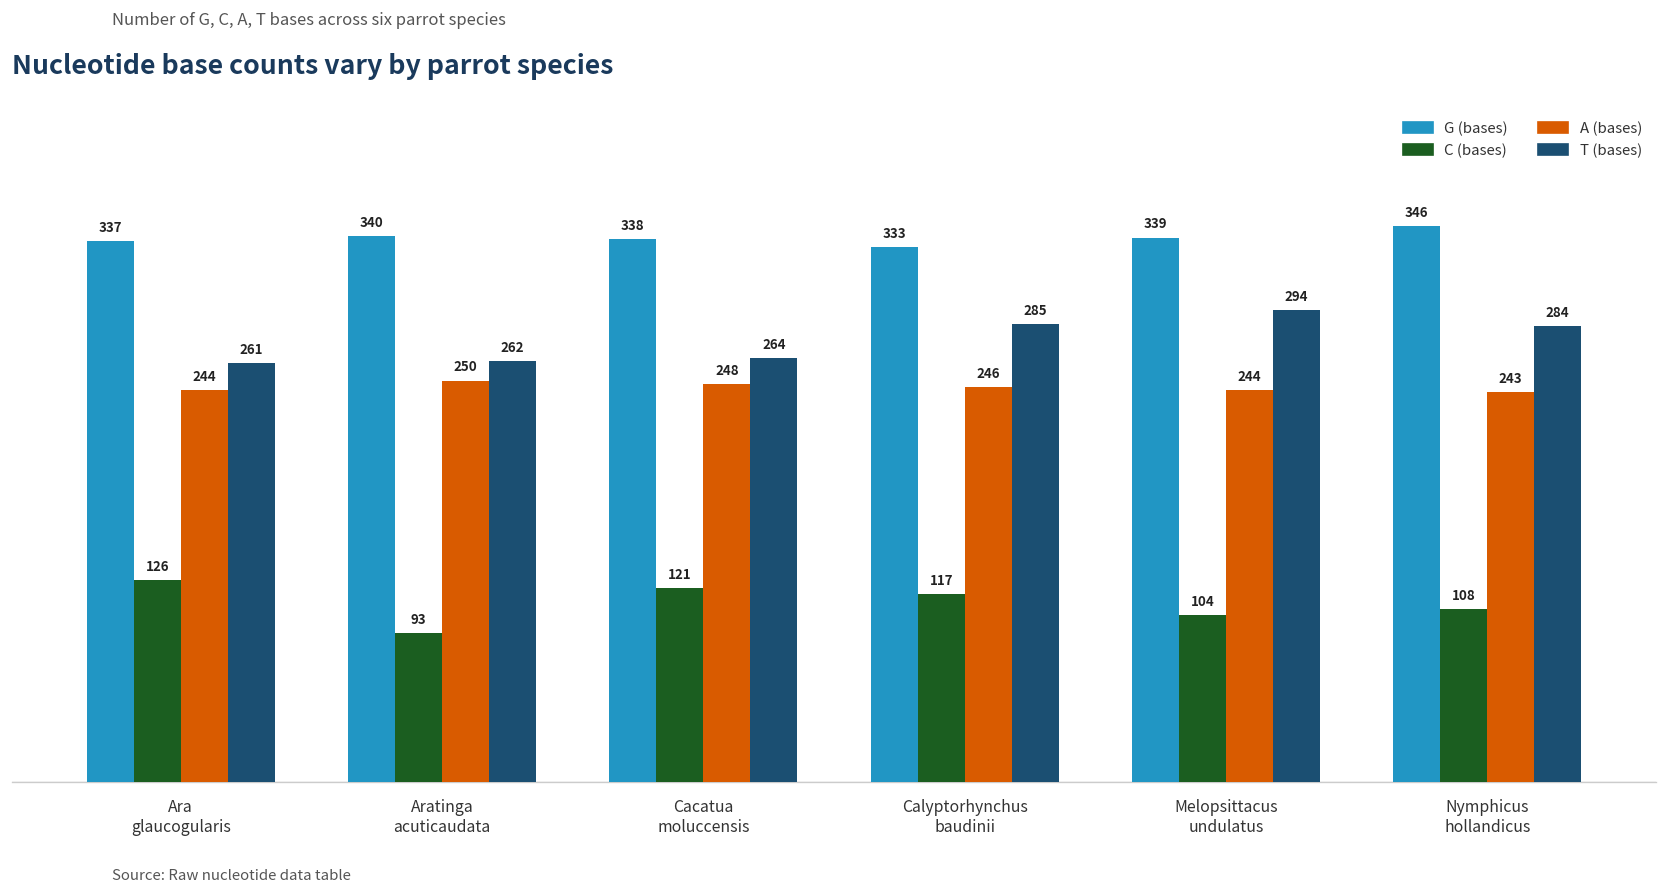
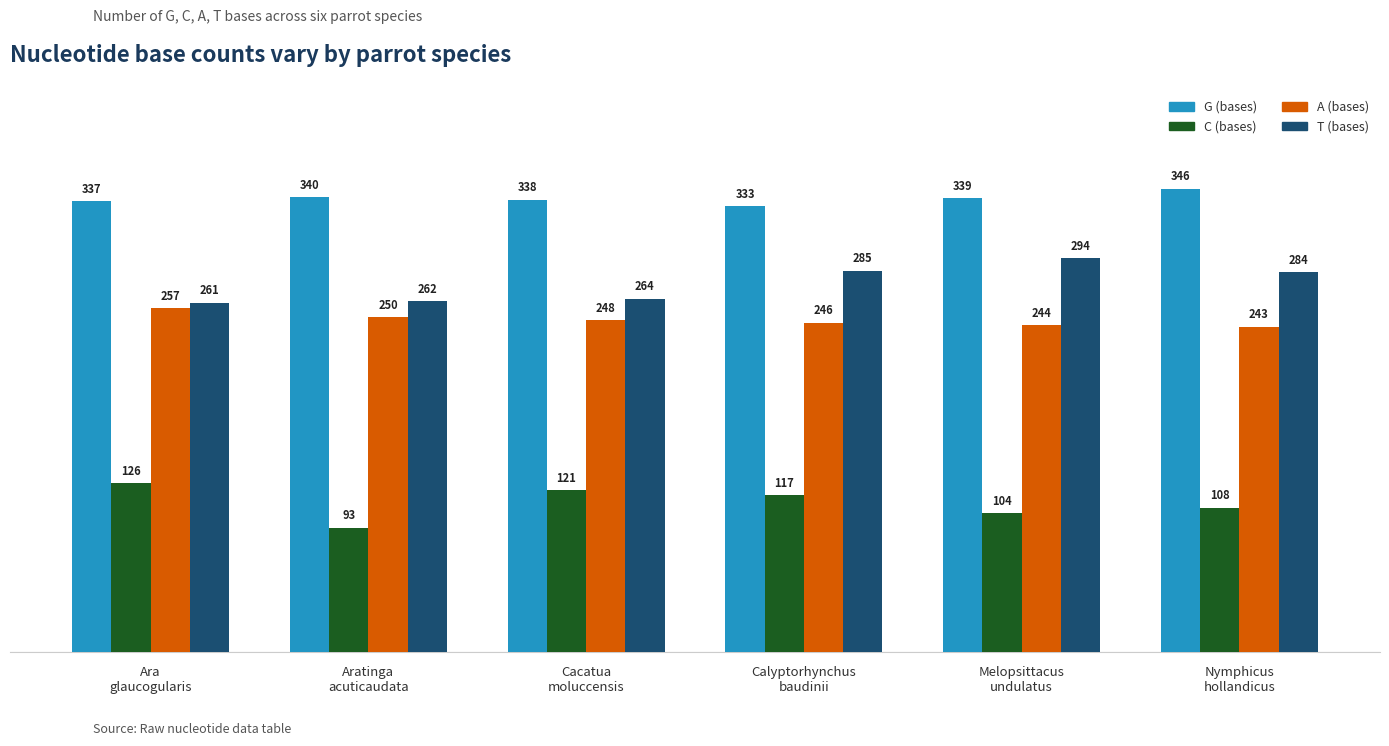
A (bases), Ara glaucogularis: 244 -> 257
